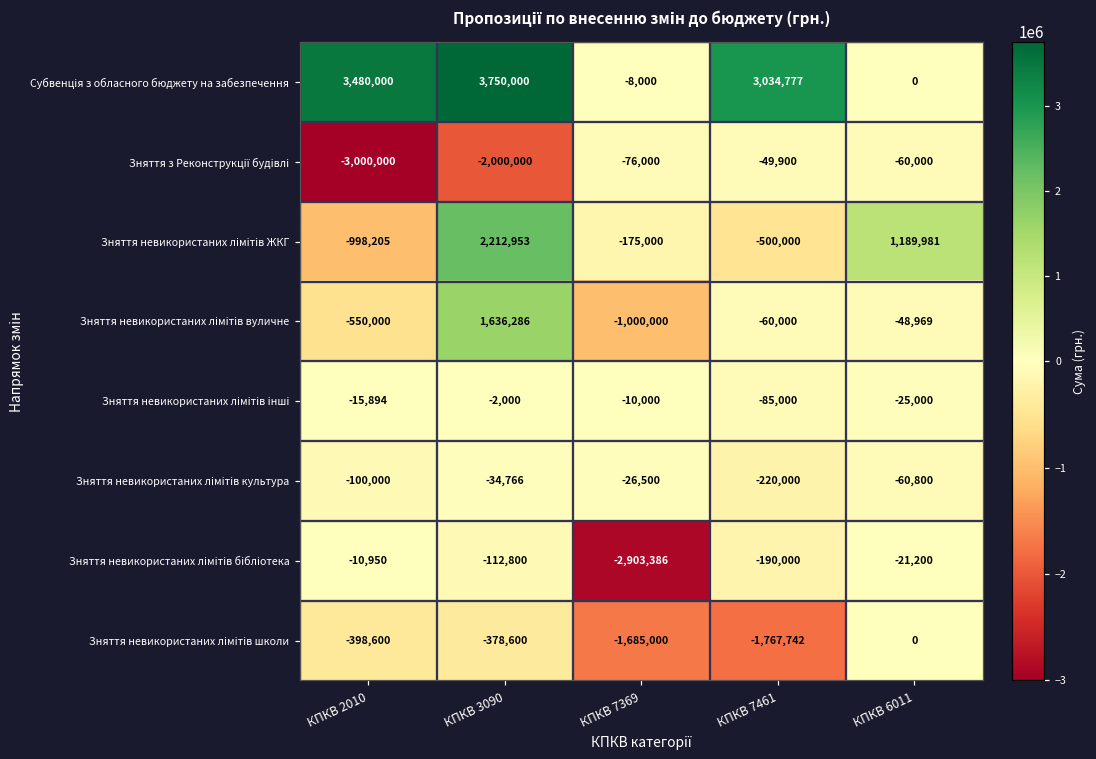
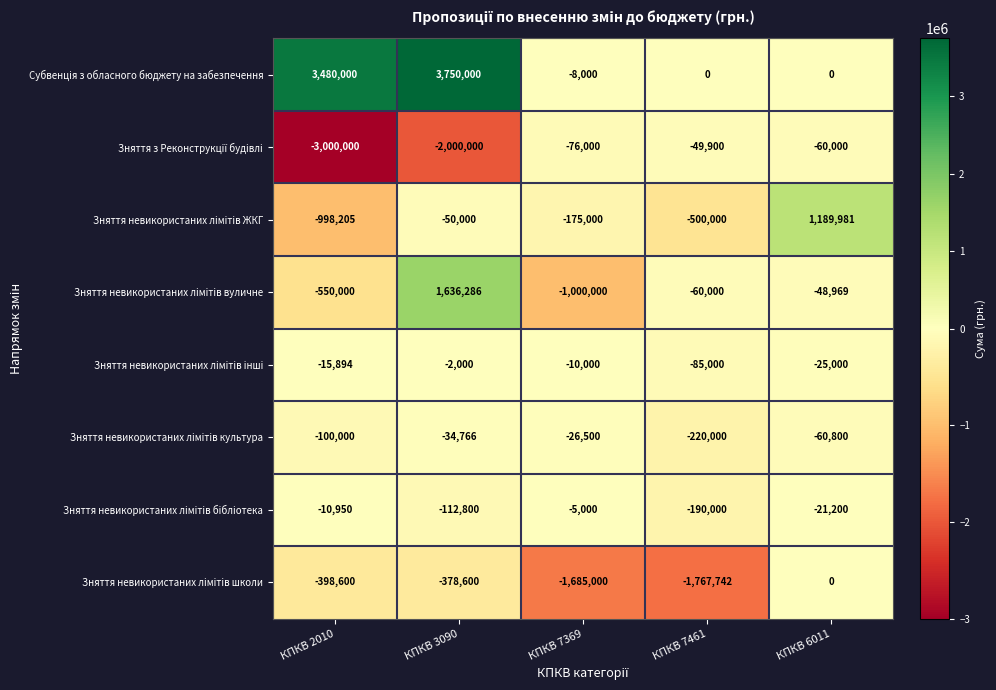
Субвенція з обласного бюджету на забезпечення, КПКВ 7461: 3,034,777 -> 0
Зняття невикористаних лімітів ЖКГ, КПКВ 3090: 2,212,953 -> -50,000
Зняття невикористаних лімітів бібліотека, КПКВ 7369: -2,903,386 -> -5,000
